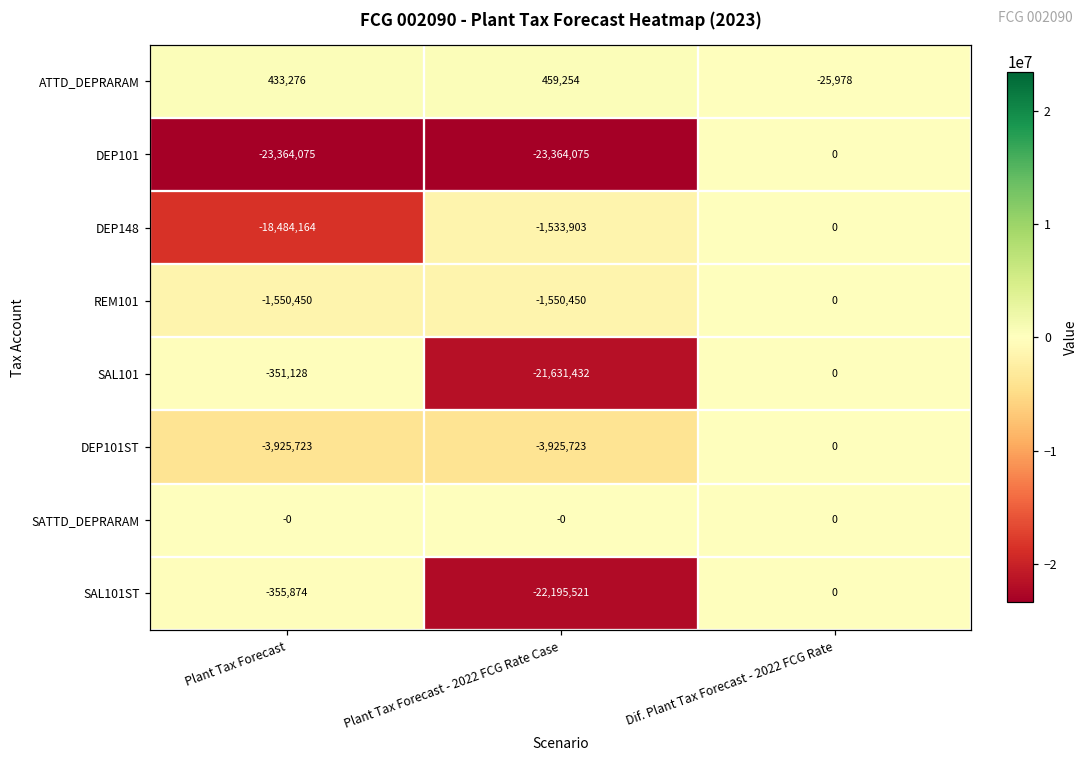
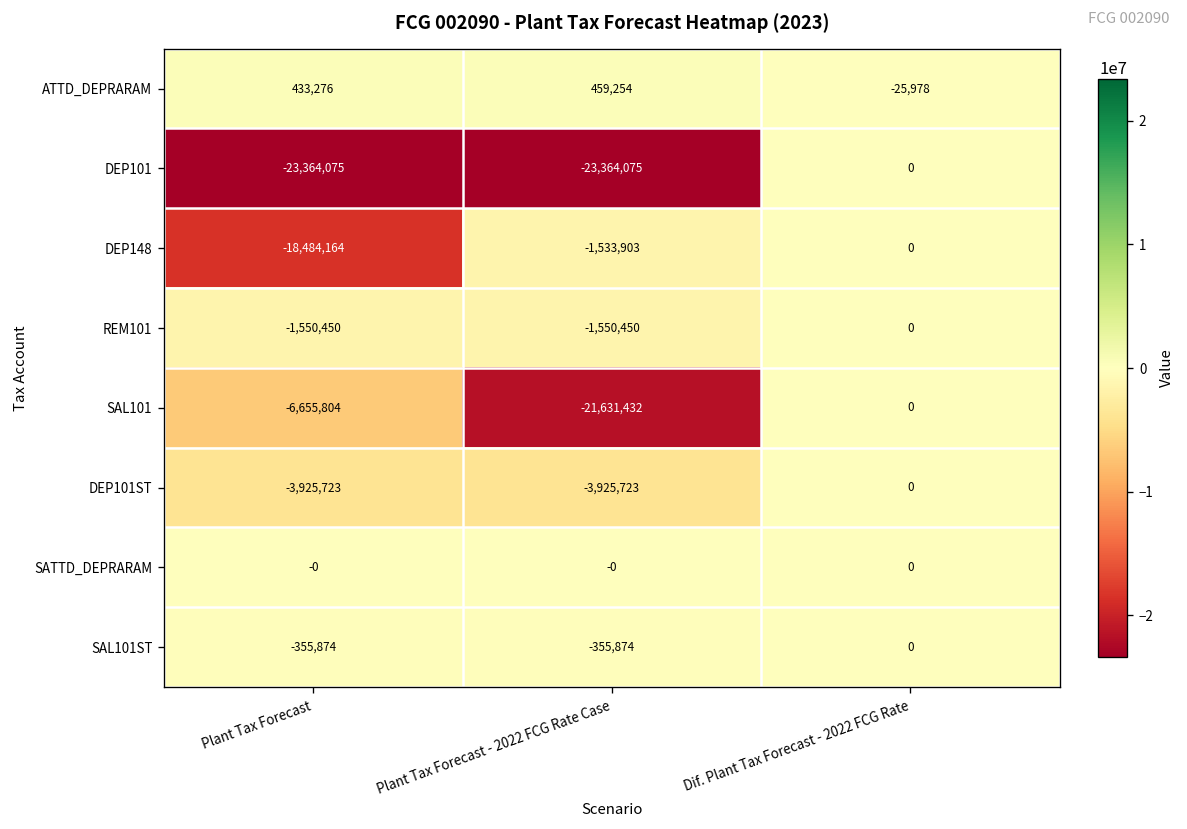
SAL101, Plant Tax Forecast: -351,128 -> -6,655,804
SAL101ST, Plant Tax Forecast - 2022 FCG Rate Case: -22,195,521 -> -355,874
